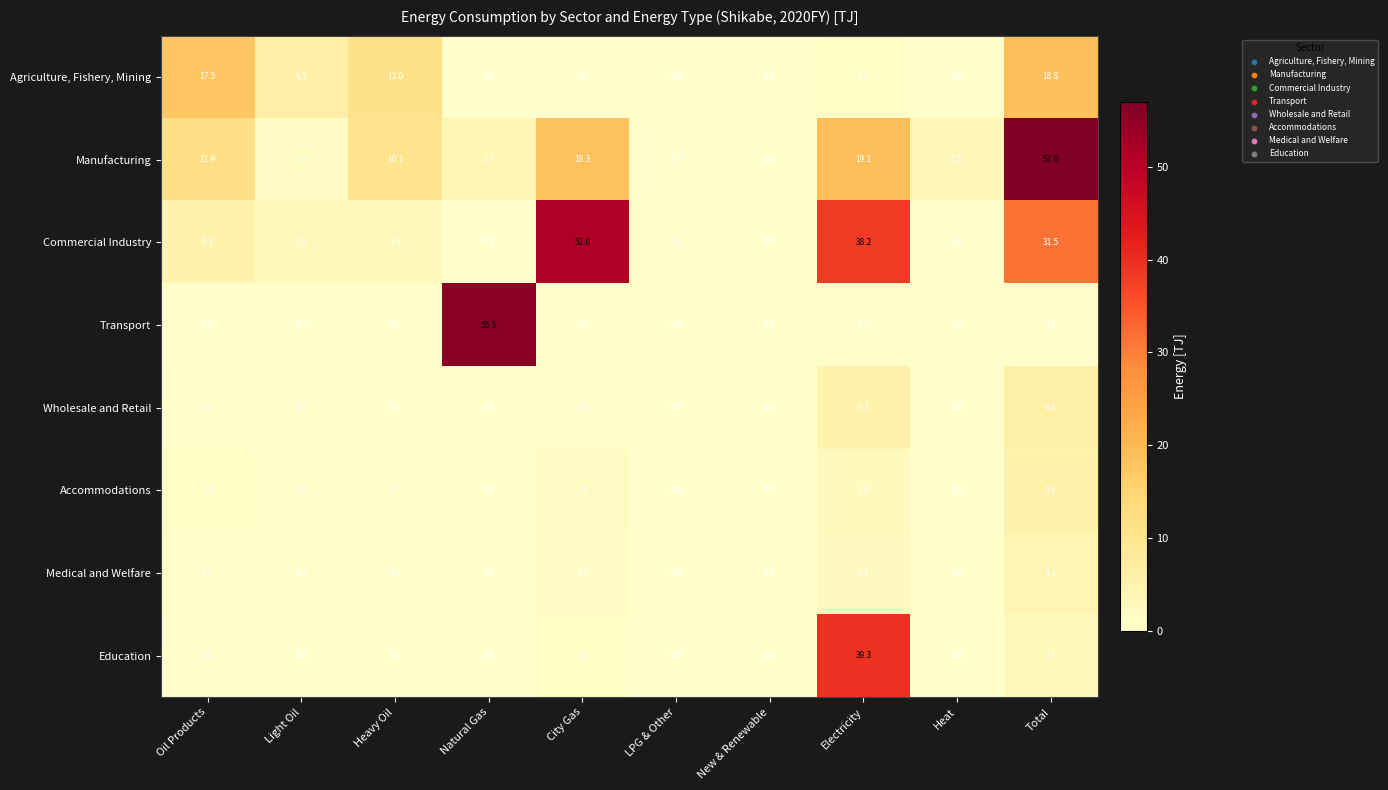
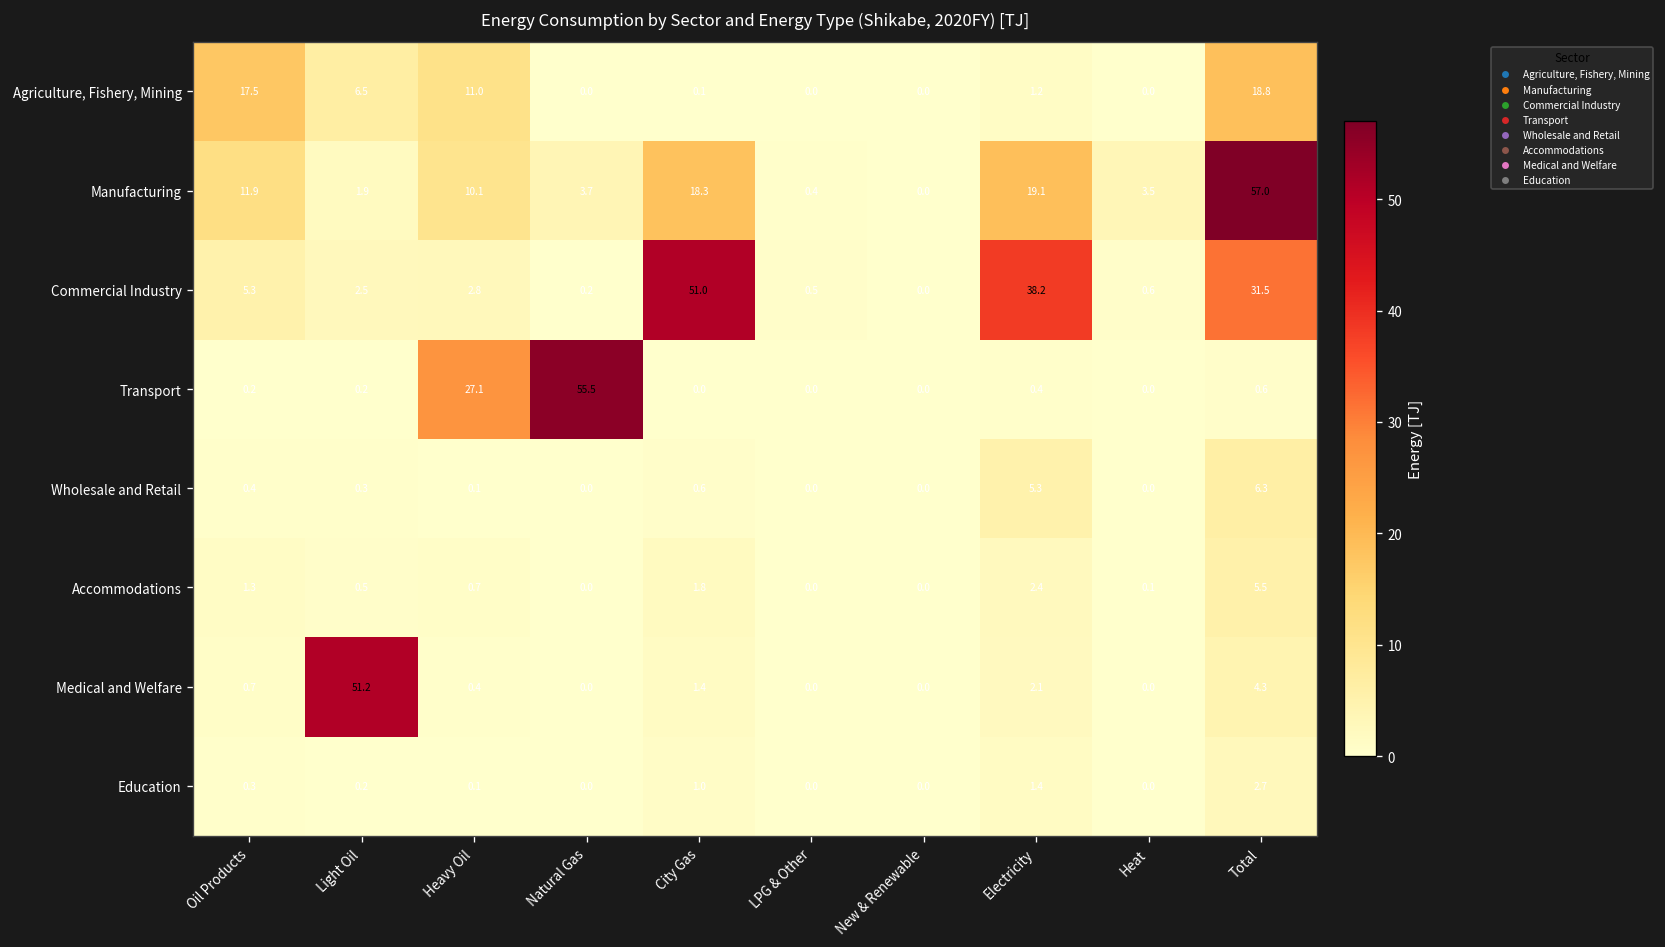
Transport, Heavy Oil: 0.0 -> 27.1
Medical and Welfare, Light Oil: 0.4 -> 51.2
Education, Electricity: 39.3 -> 1.4
